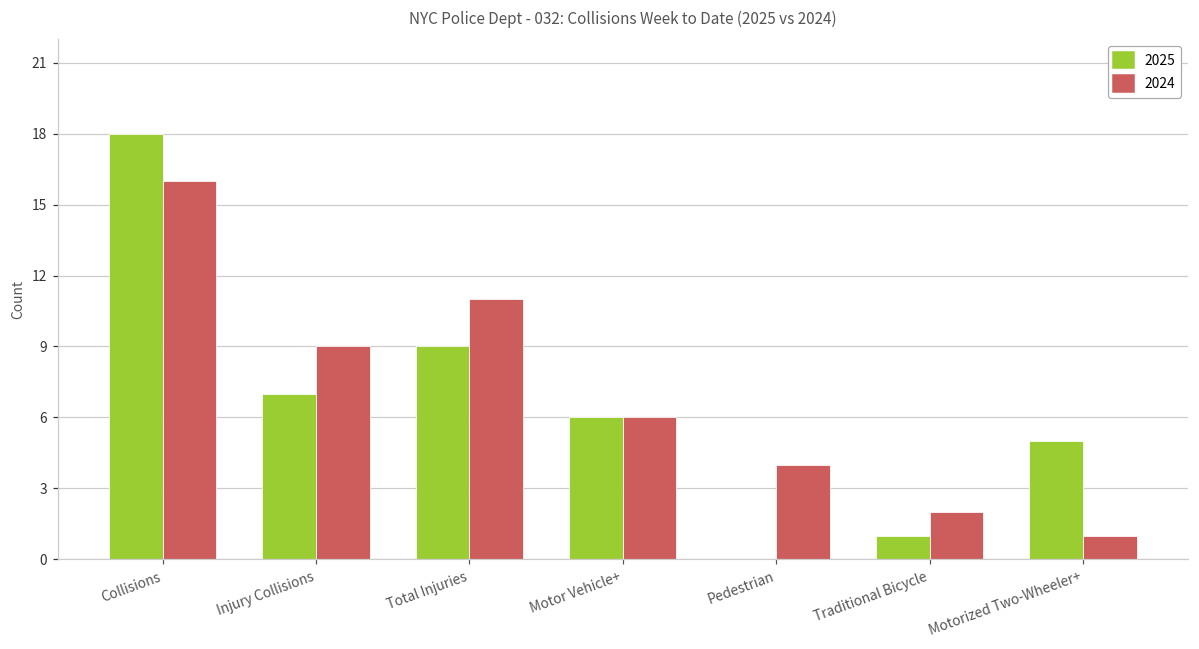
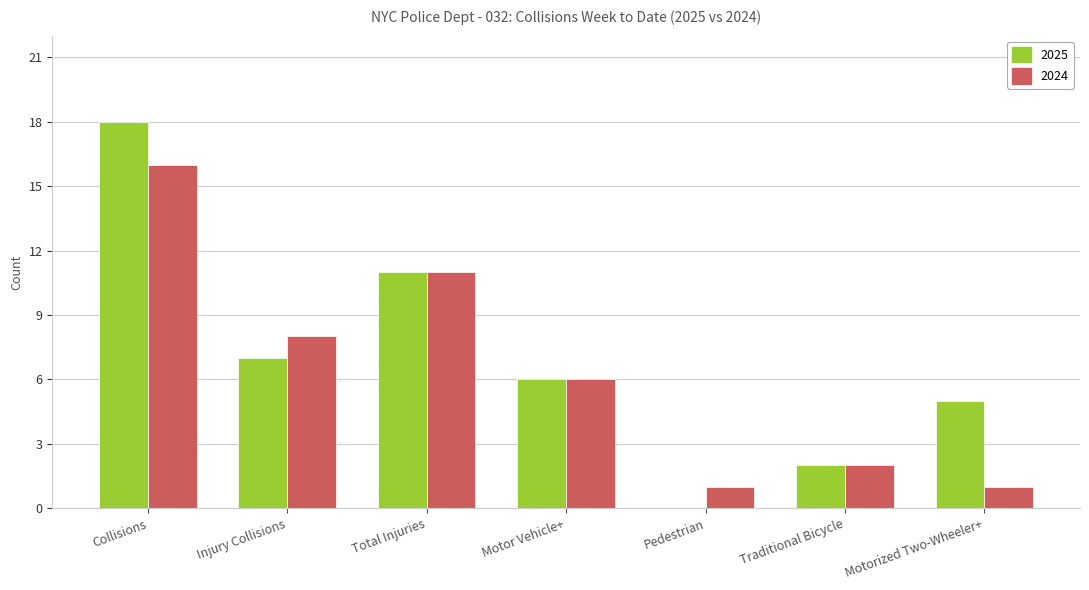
2024, Injury Collisions: 9 -> 8
2025, Total Injuries: 9 -> 11
2024, Pedestrian: 4 -> 1
2025, Traditional Bicycle: 1 -> 2
